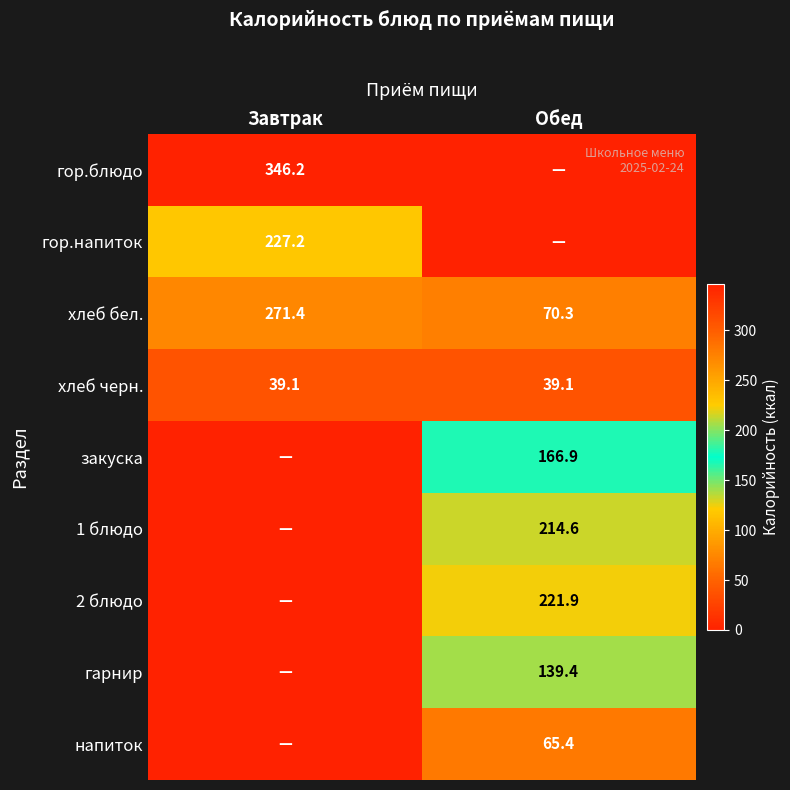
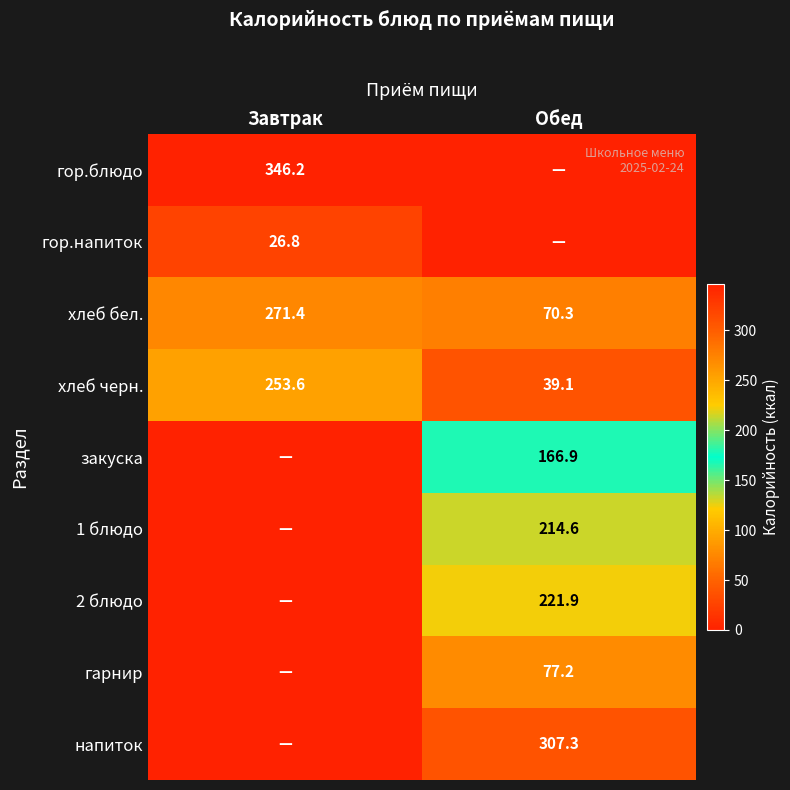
гор.напиток, Завтрак: 227.2 -> 26.8
хлеб черн., Завтрак: 39.1 -> 253.6
гарнир, Обед: 139.4 -> 77.2
напиток, Обед: 65.4 -> 307.3
